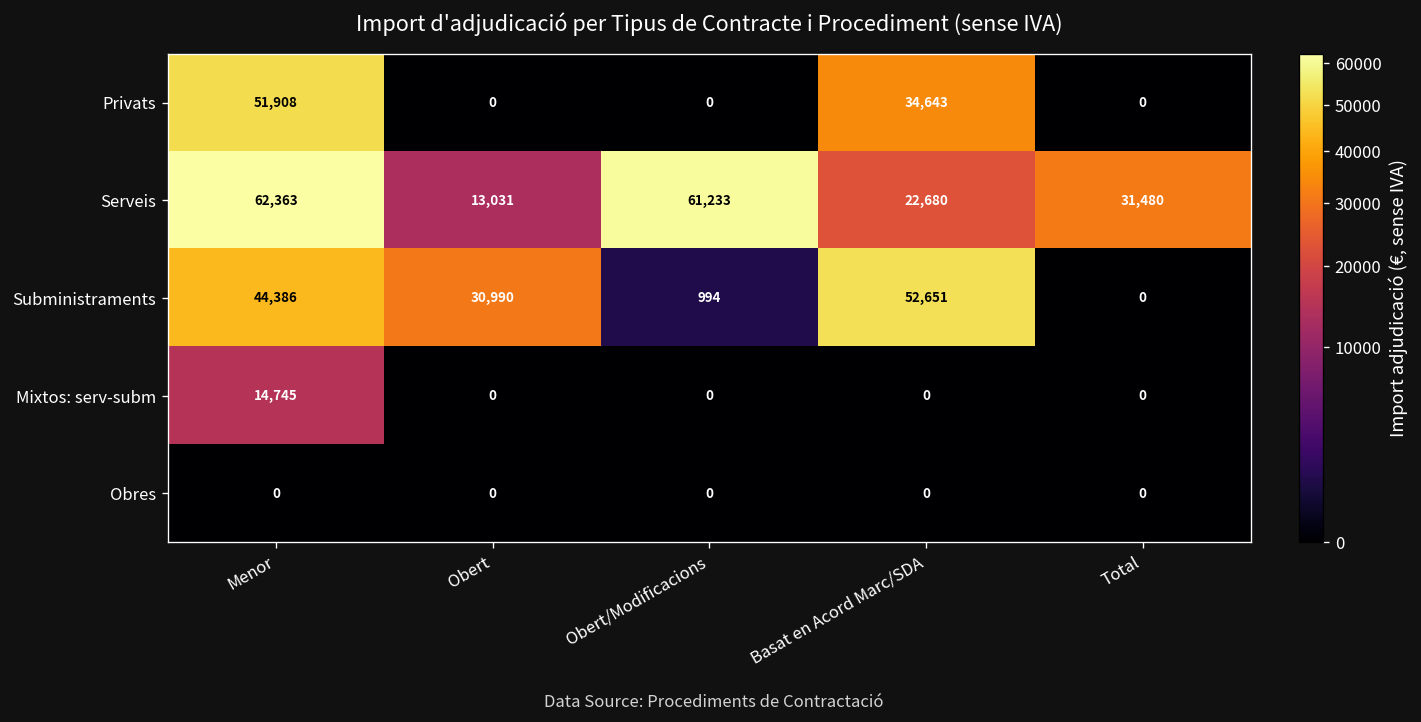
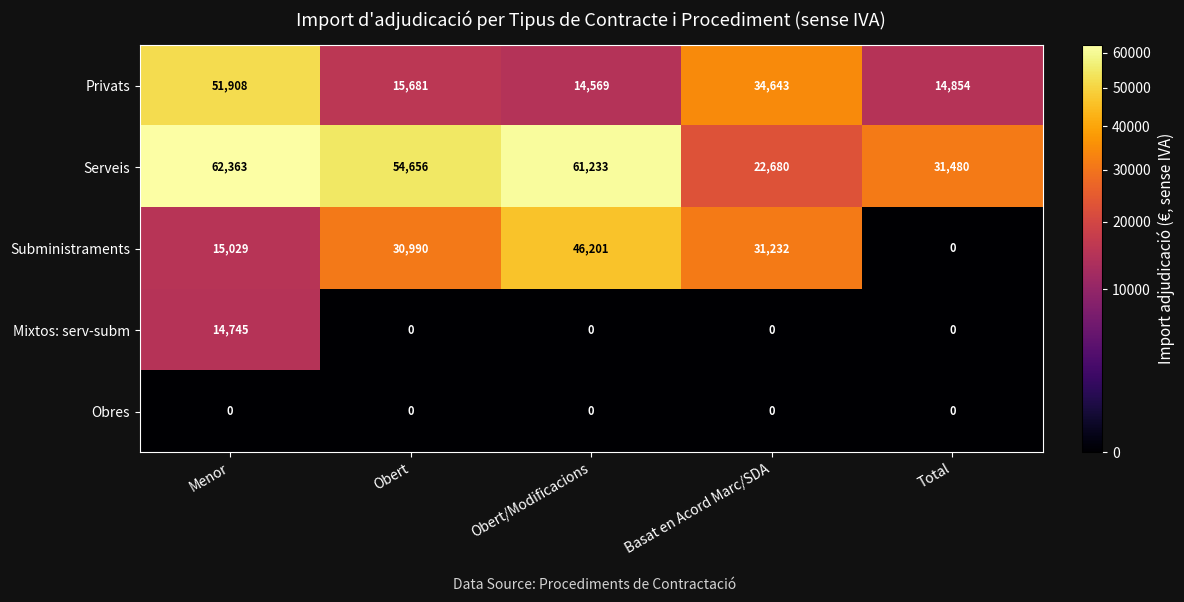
Privats, Obert: 0 -> 15,681
Privats, Obert/Modificacions: 0 -> 14,569
Privats, Total: 0 -> 14,854
Serveis, Obert: 13,031 -> 54,656
Subministraments, Menor: 44,386 -> 15,029
Subministraments, Obert/Modificacions: 994 -> 46,201
Subministraments, Basat en Acord Marc/SDA: 52,651 -> 31,232
